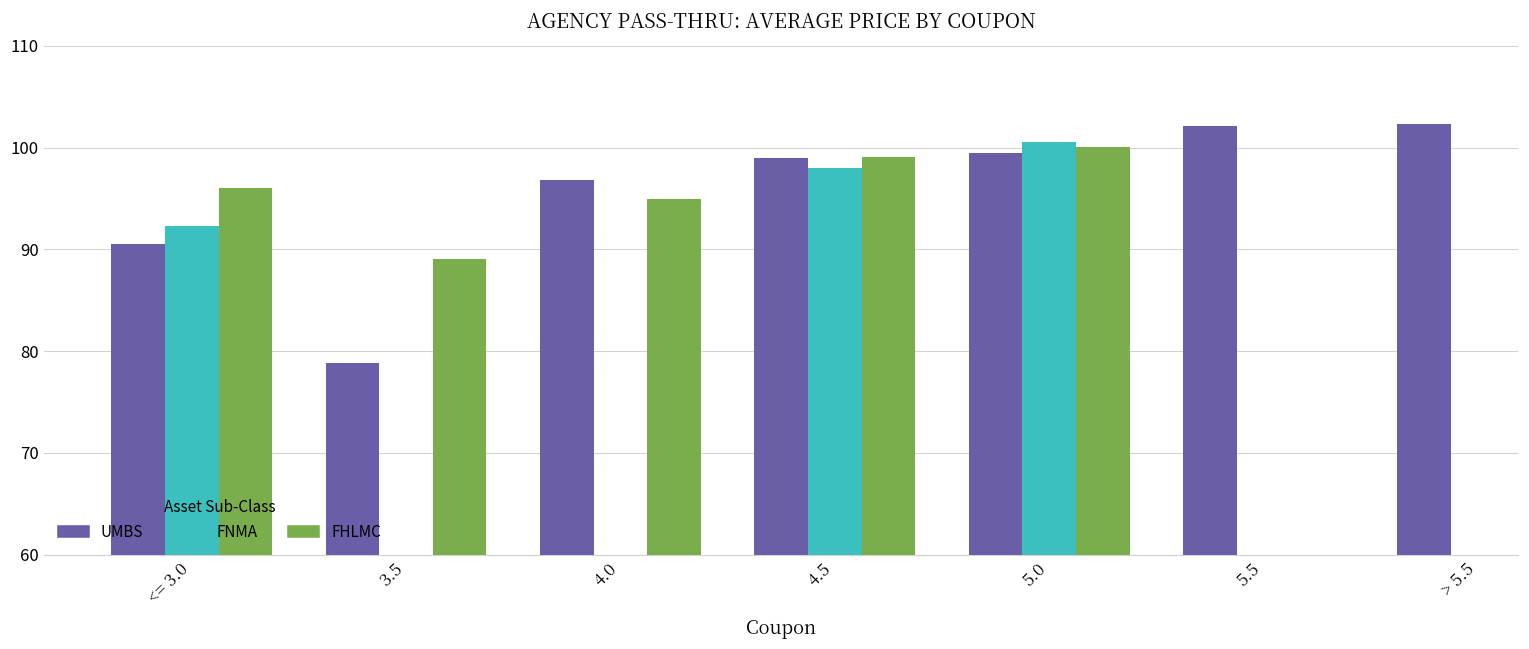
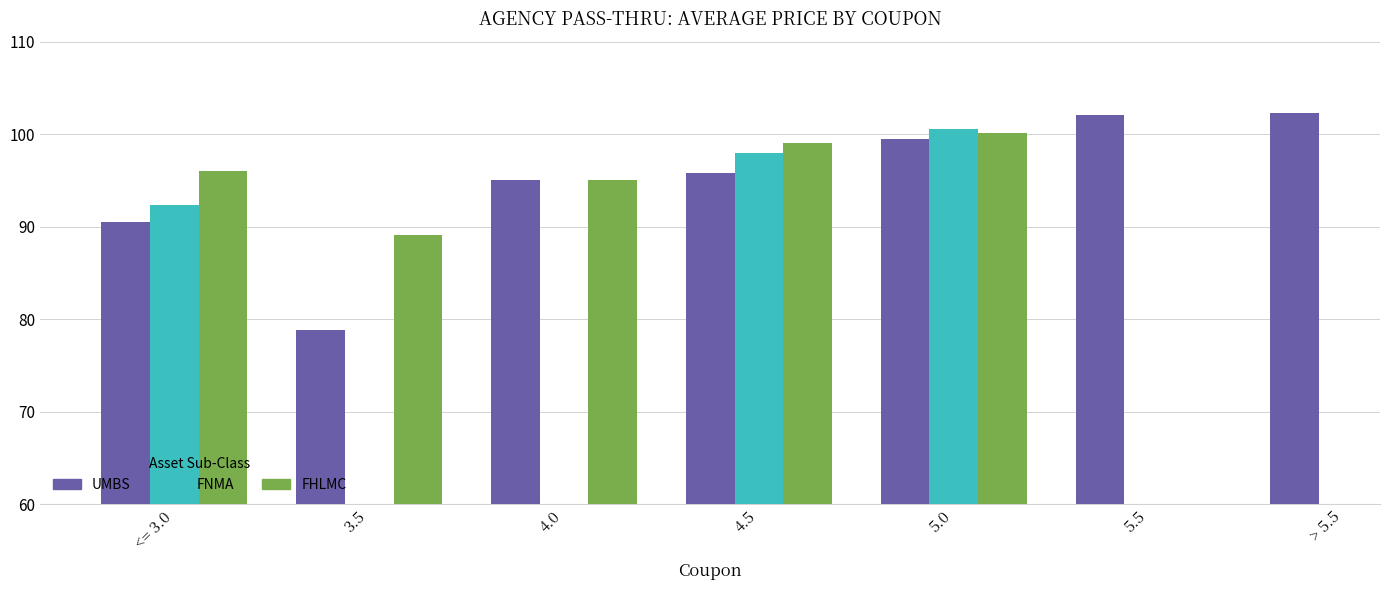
UMBS, 4.0: 97 -> 95
UMBS, 4.5: 99 -> 96
